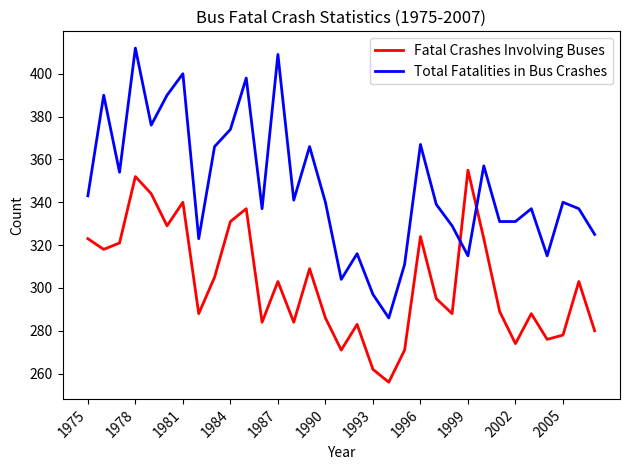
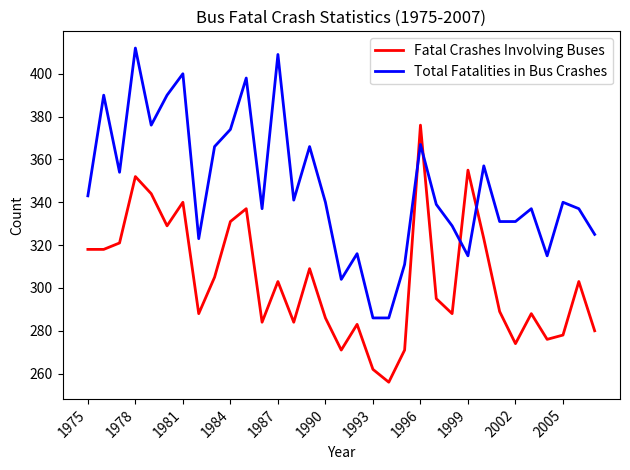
Fatal Crashes Involving Buses, 1975: 323 -> 318
Total Fatalities in Bus Crashes, 1993: 297 -> 286
Fatal Crashes Involving Buses, 1996: 324 -> 376
